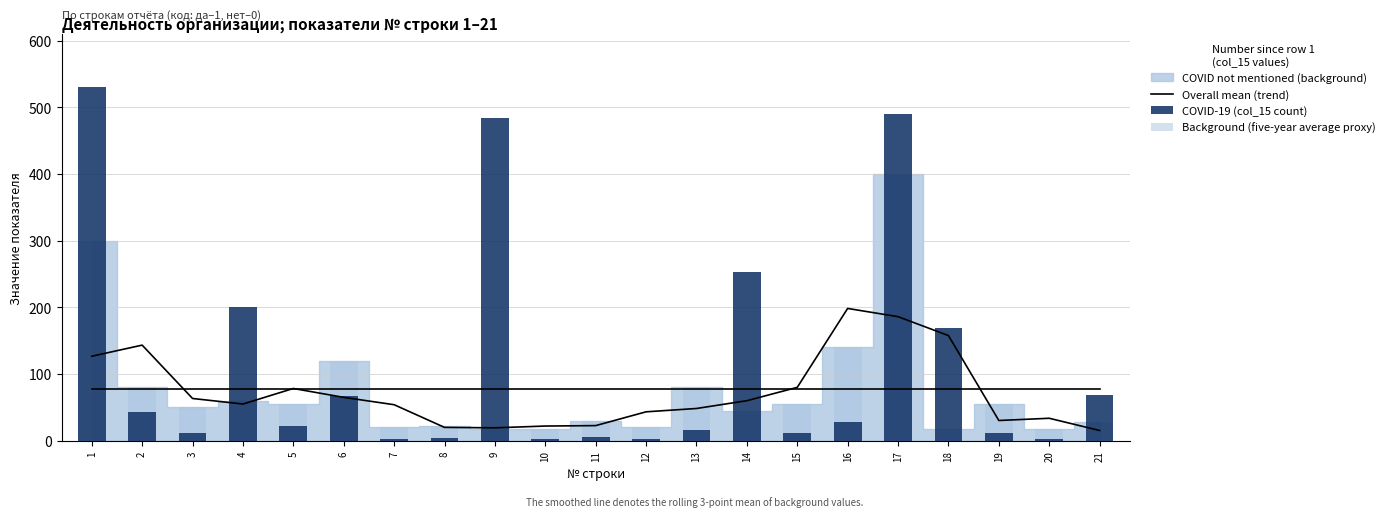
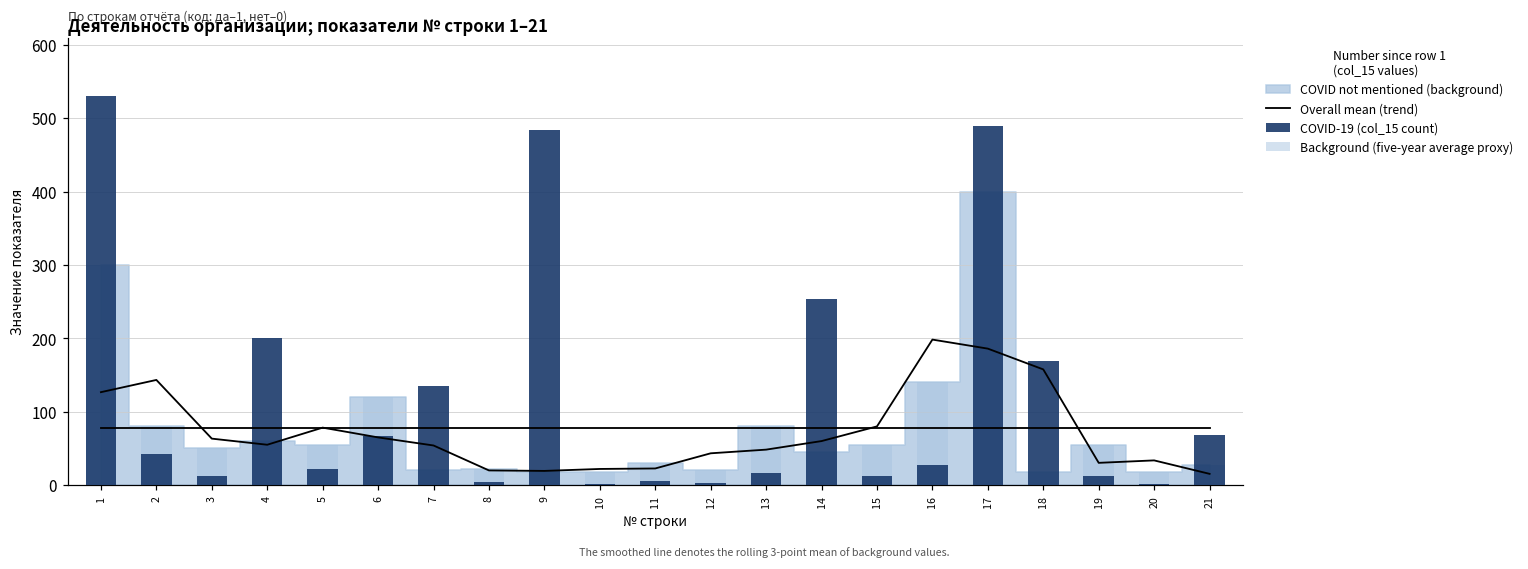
COVID-19 (col_15 count), 7: 0 -> 140
